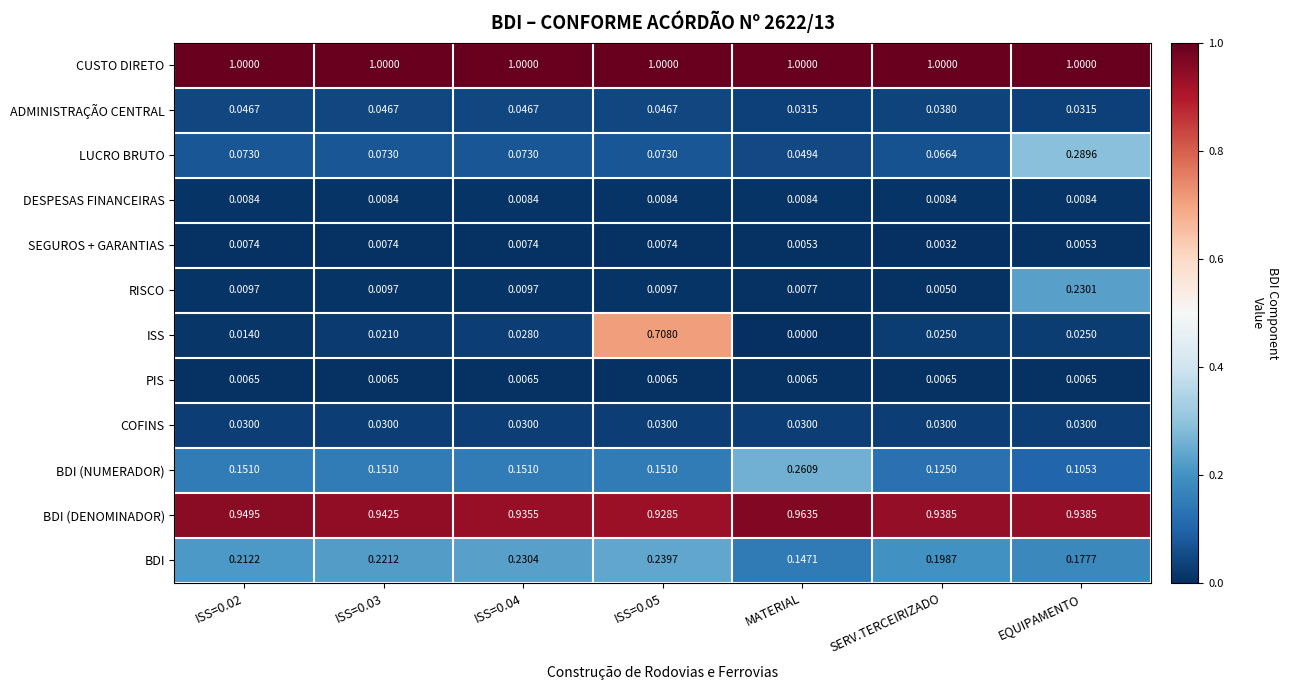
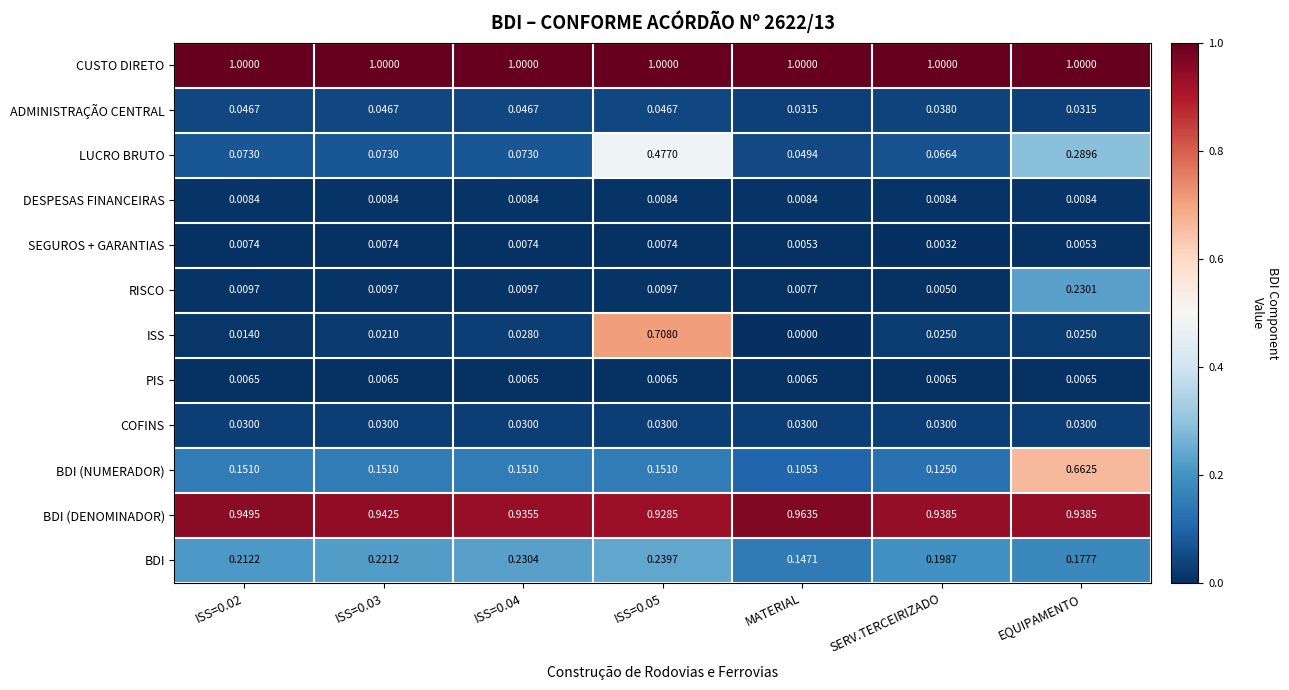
LUCRO BRUTO, ISS=0.05: 0.0730 -> 0.4770
BDI (NUMERADOR), MATERIAL: 0.2609 -> 0.1053
BDI (NUMERADOR), EQUIPAMENTO: 0.1053 -> 0.6625
